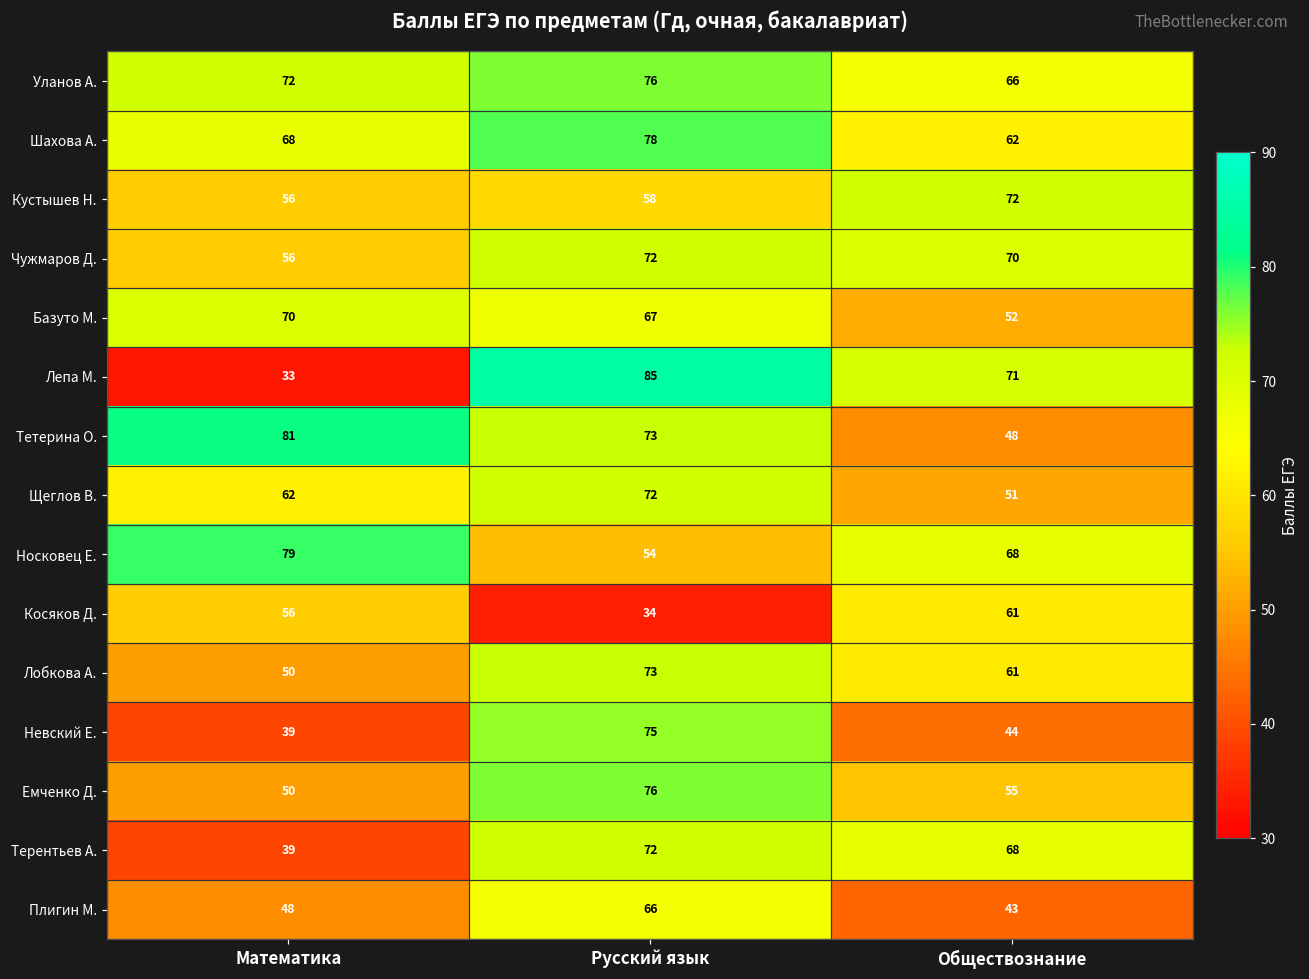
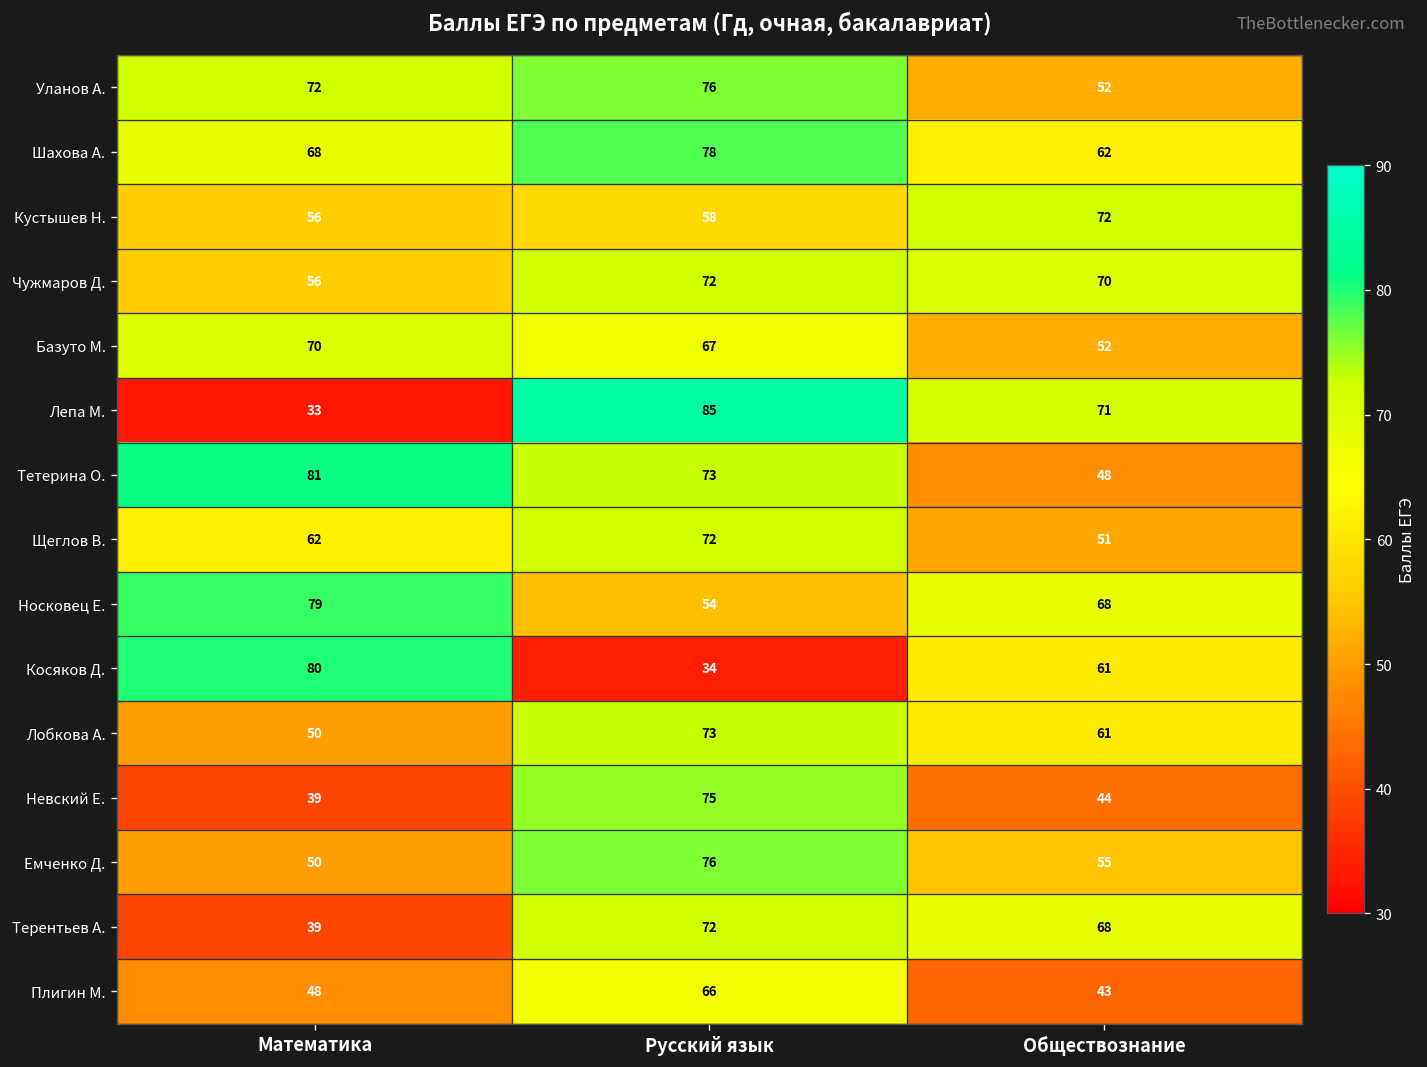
Уланов А., Обществознание: 66 -> 52
Косяков Д., Математика: 56 -> 80
